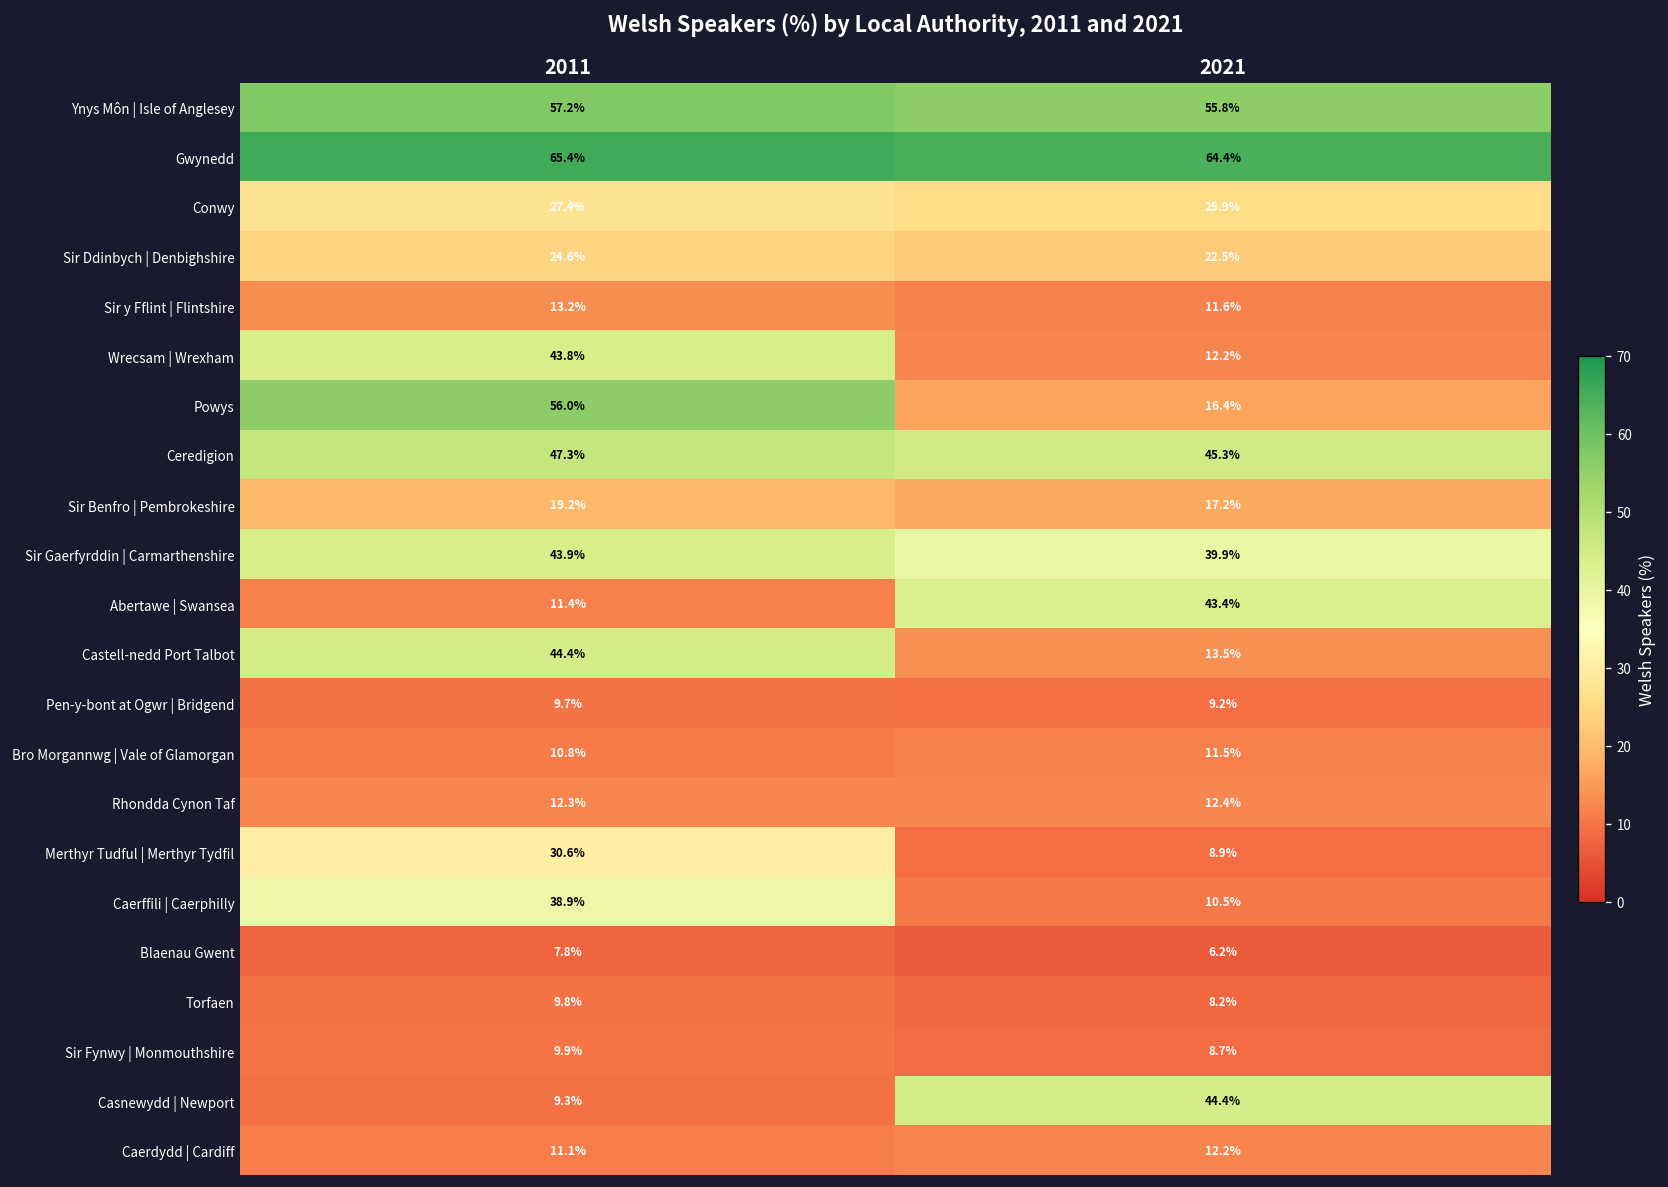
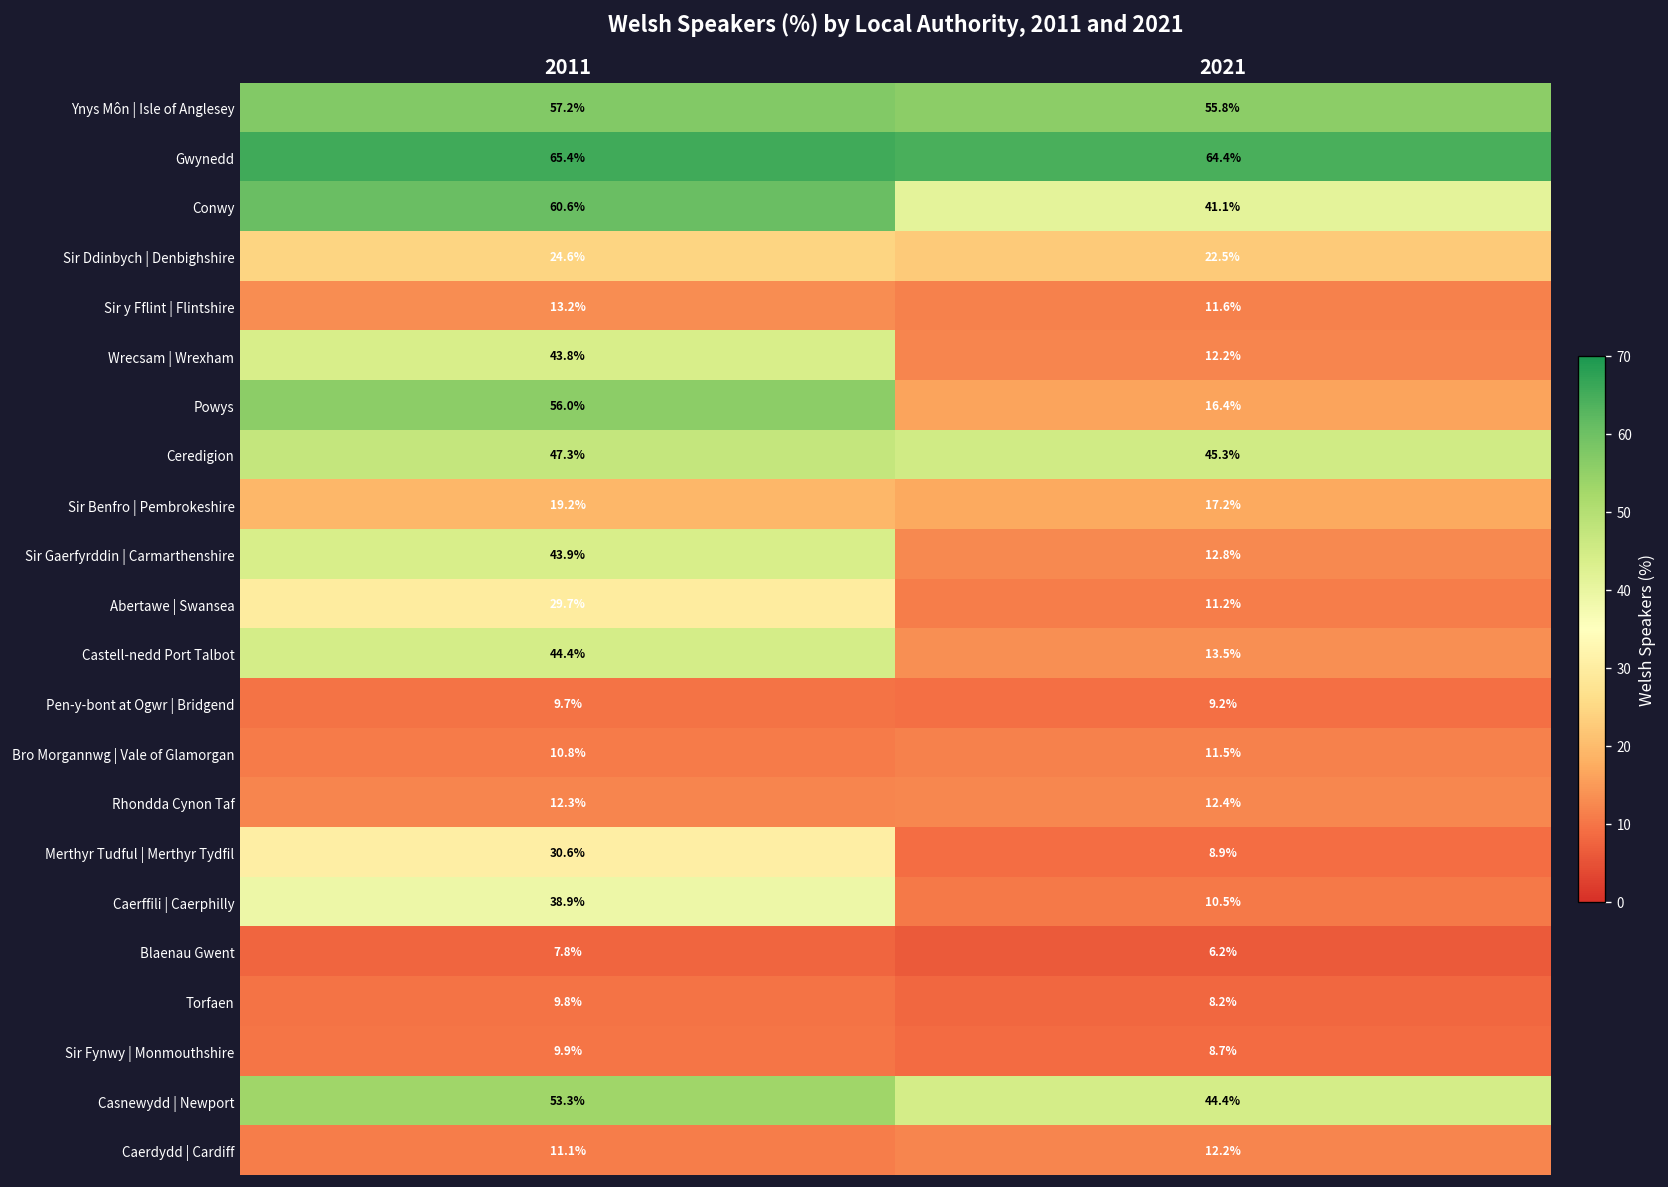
Conwy, 2011: 27.4% -> 60.6%
Conwy, 2021: 25.9% -> 41.1%
Sir Gaerfyrddin | Carmarthenshire, 2021: 39.9% -> 12.8%
Abertawe | Swansea, 2011: 11.4% -> 29.7%
Abertawe | Swansea, 2021: 43.4% -> 11.2%
Casnewydd | Newport, 2011: 9.3% -> 53.3%
